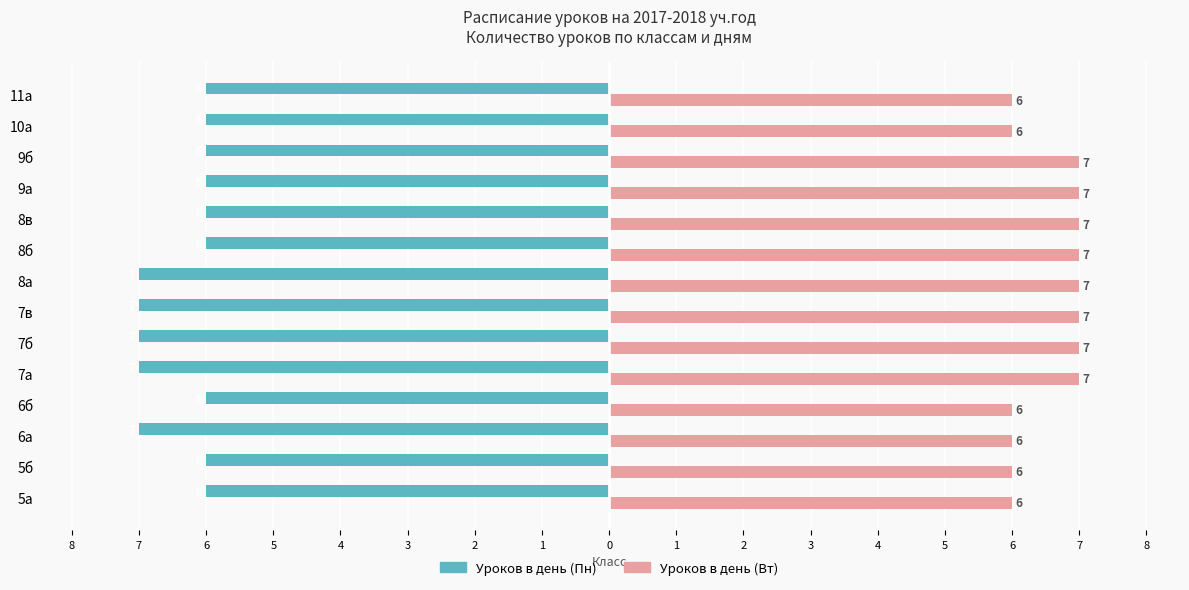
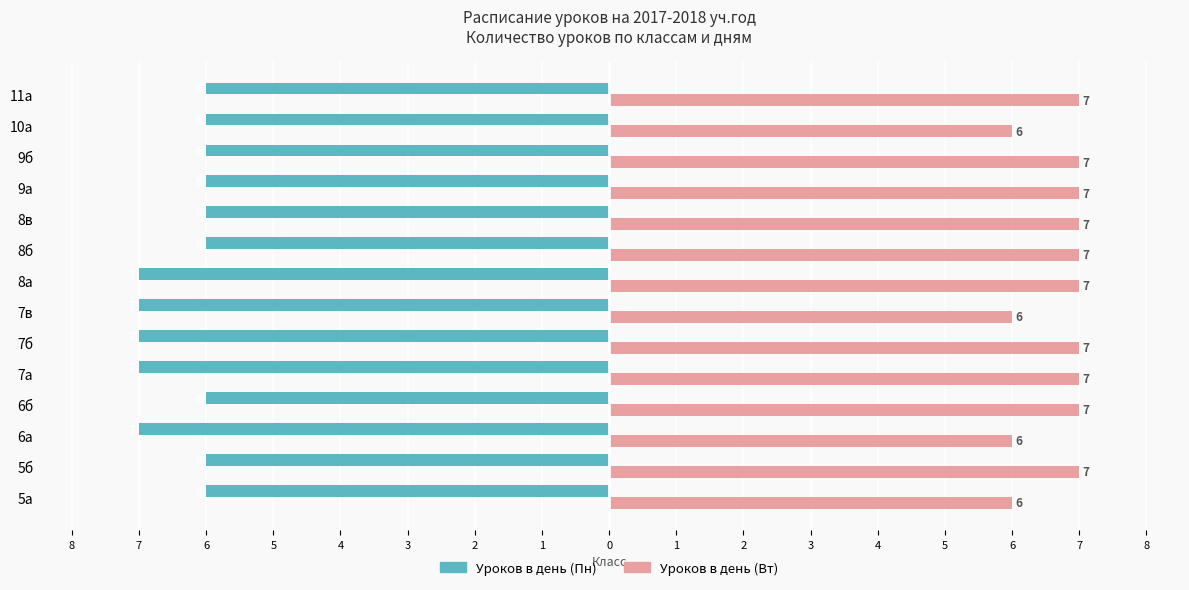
Уроков в день (Вт), 11а: 6 -> 7
Уроков в день (Вт), 7в: 7 -> 6
Уроков в день (Вт), 6б: 6 -> 7
Уроков в день (Вт), 5б: 6 -> 7
